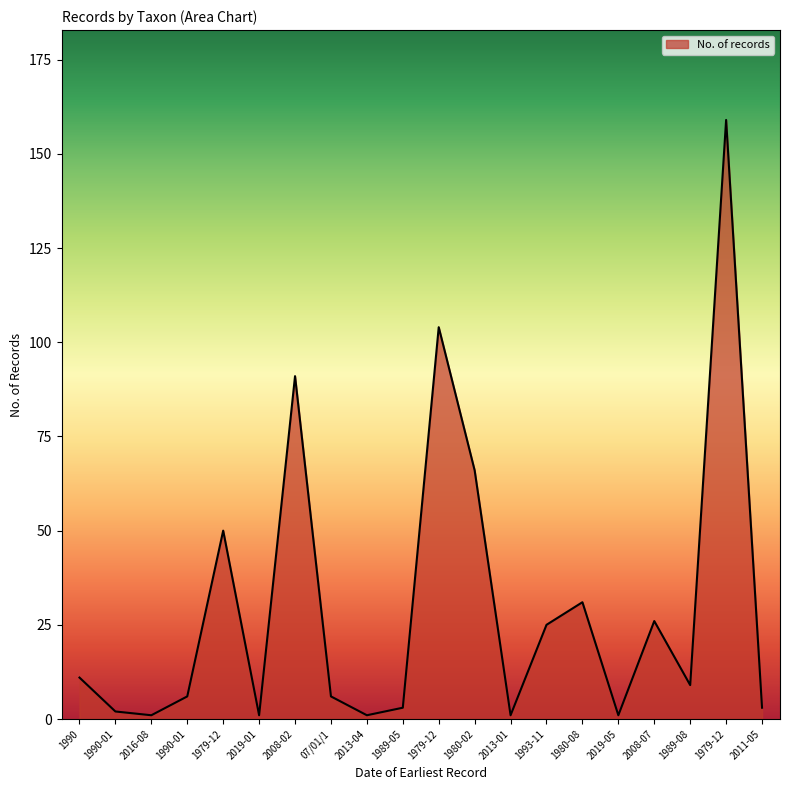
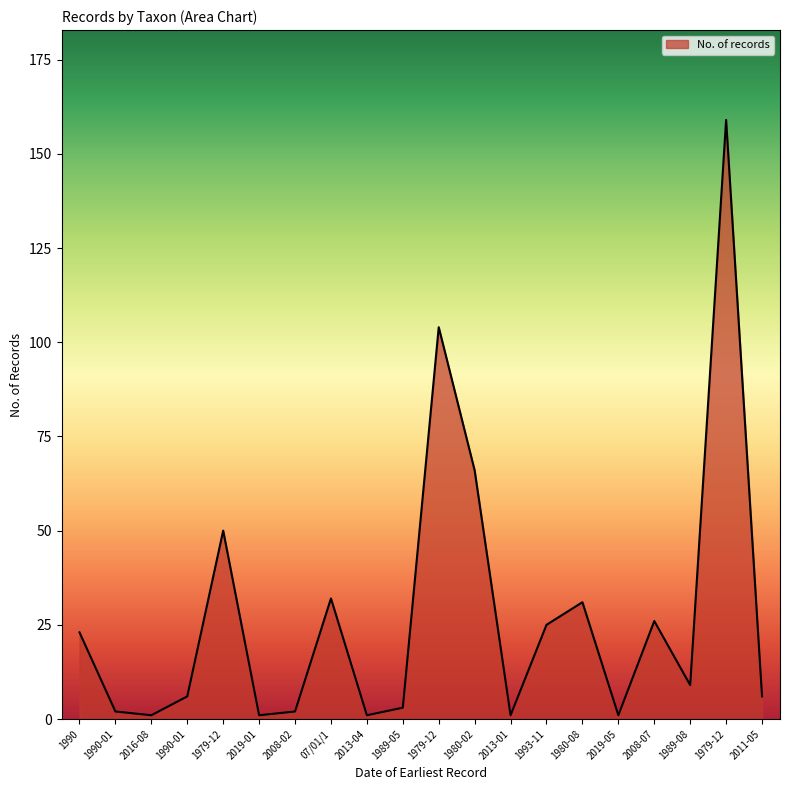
1990: 11 -> 23
2008-02: 91 -> 2
07/01/1: 6 -> 32
2011-05: 3 -> 6
